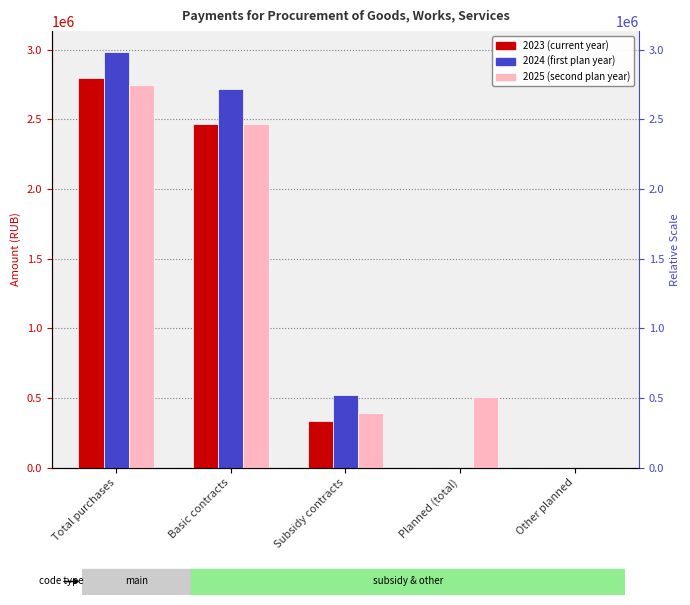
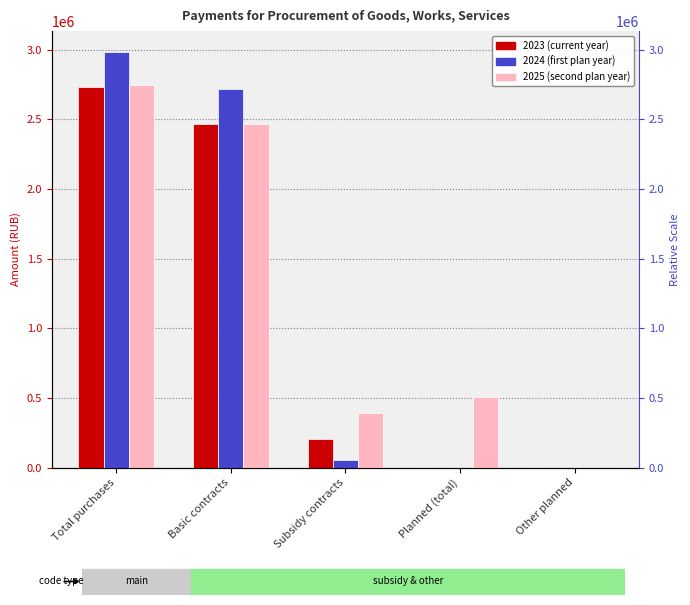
2023 (current year), Total purchases: 2800000 -> 2740000
2023 (current year), Subsidy contracts: 330000 -> 200000
2024 (first plan year), Subsidy contracts: 520000 -> 50000
